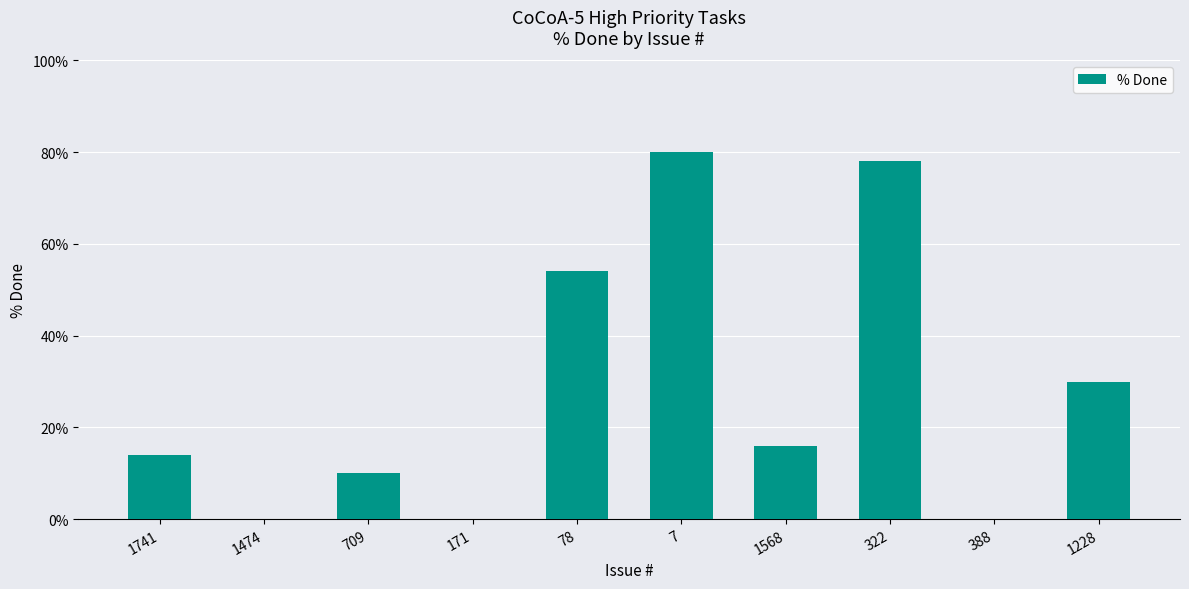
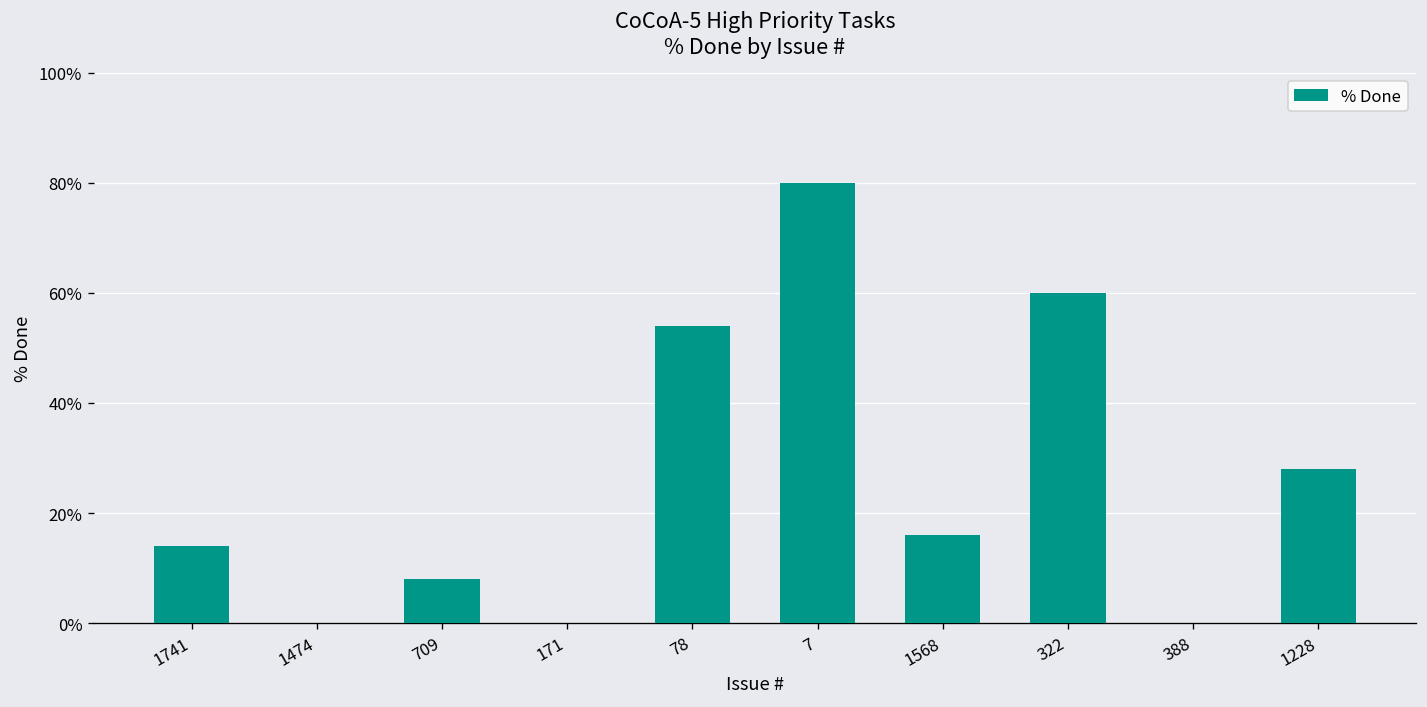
709: 10% -> 8%
322: 78% -> 60%
1228: 30% -> 28%
